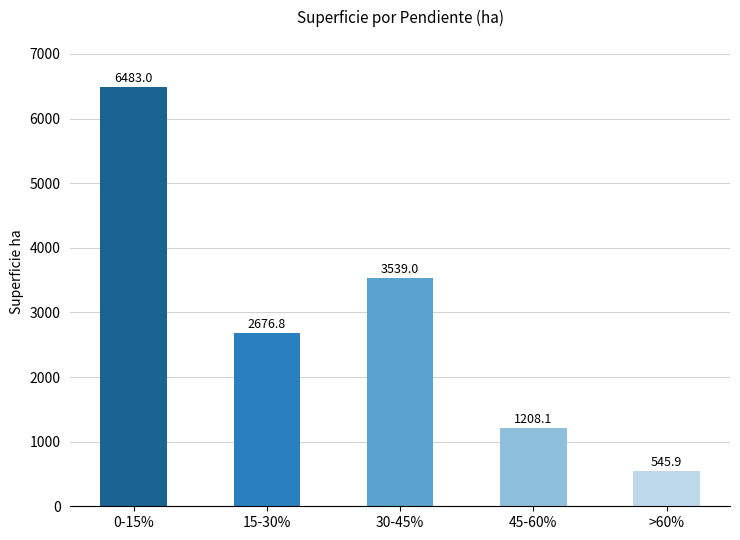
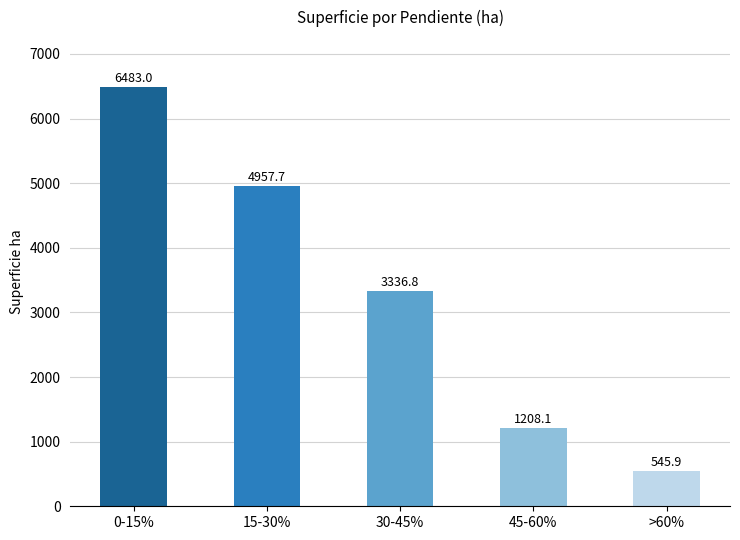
15-30%: 2676.8 -> 4957.7
30-45%: 3539.0 -> 3336.8
